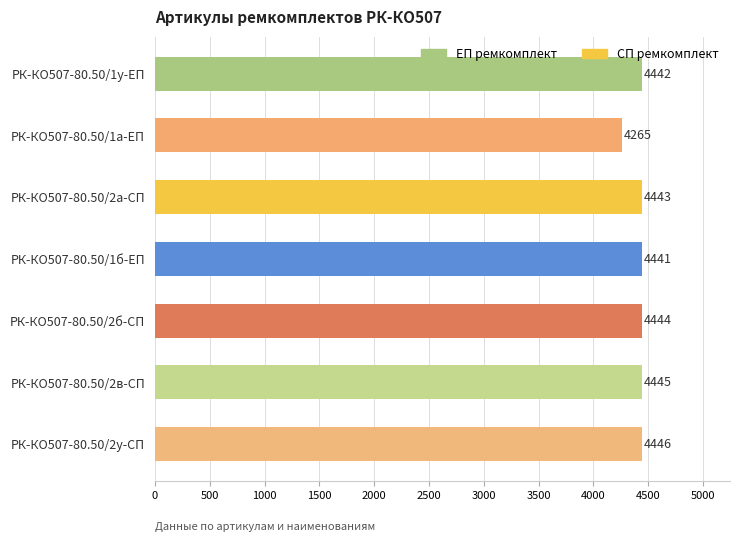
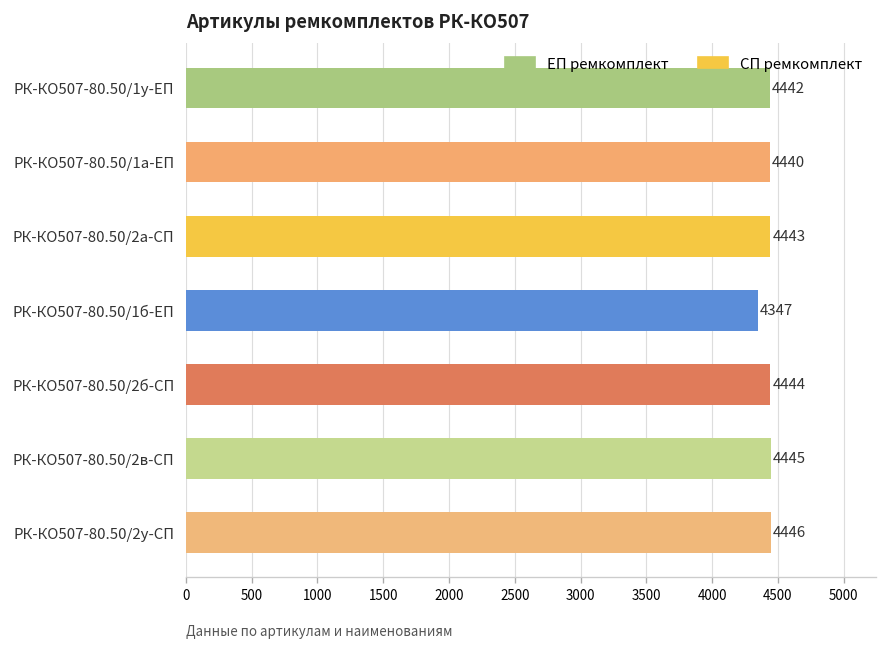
РК-КО507-80.50/1а-ЕП: 4265 -> 4440
РК-КО507-80.50/1б-ЕП: 4441 -> 4347
